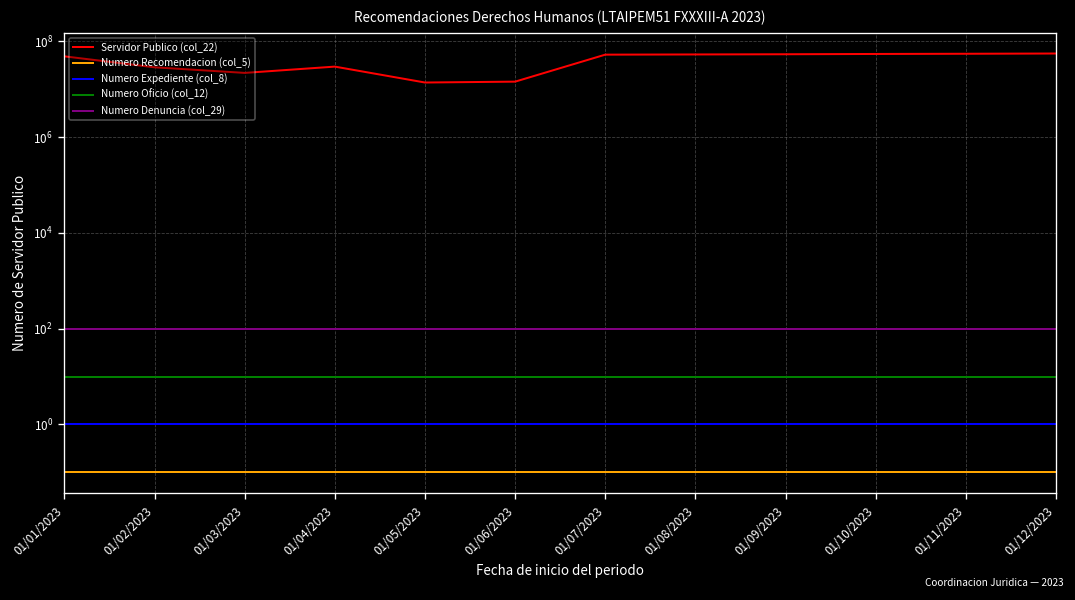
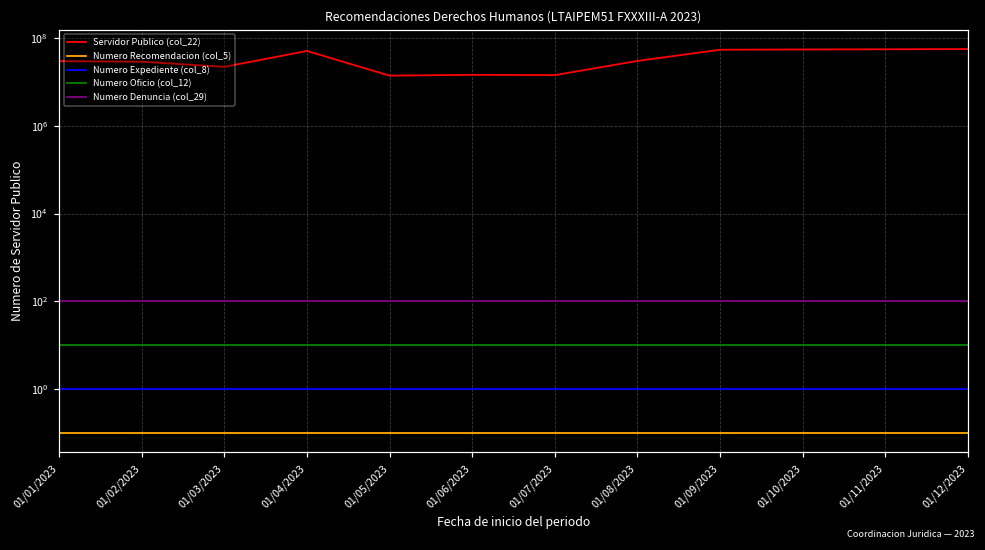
Servidor Publico (col_22), 01/01/2023: 50000000 -> 30000000
Servidor Publico (col_22), 01/04/2023: 30000000 -> 50000000
Servidor Publico (col_22), 01/07/2023: 50000000 -> 14000000
Servidor Publico (col_22), 01/08/2023: 50000000 -> 30000000
